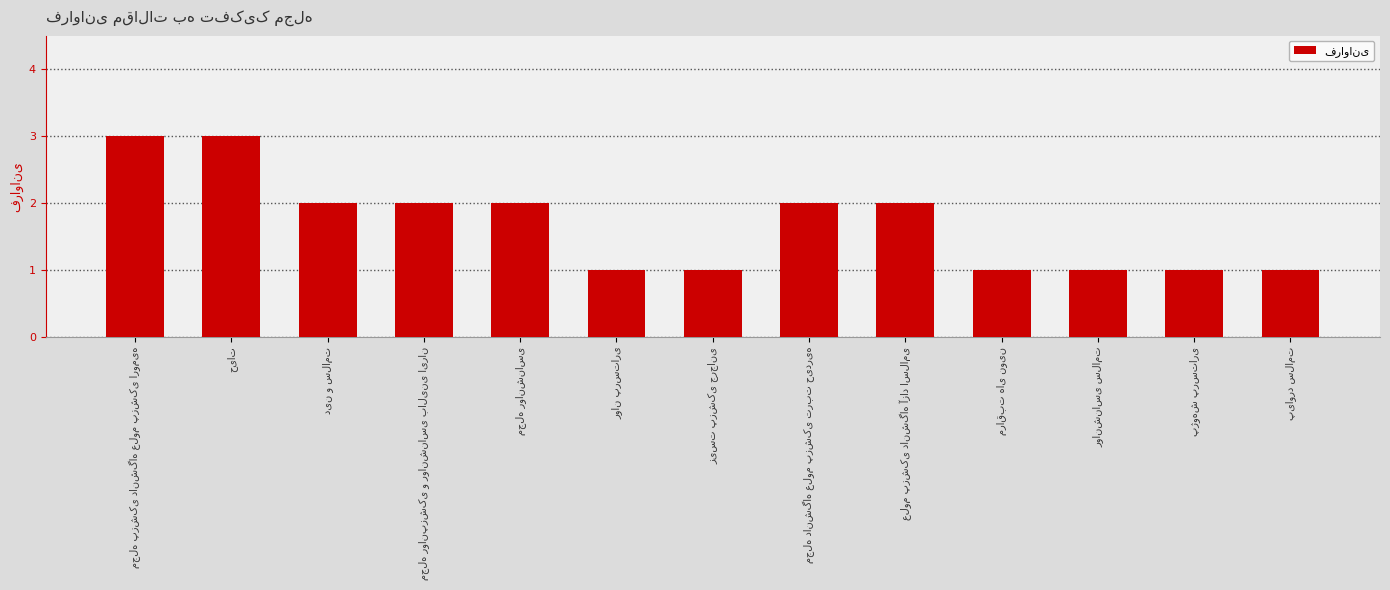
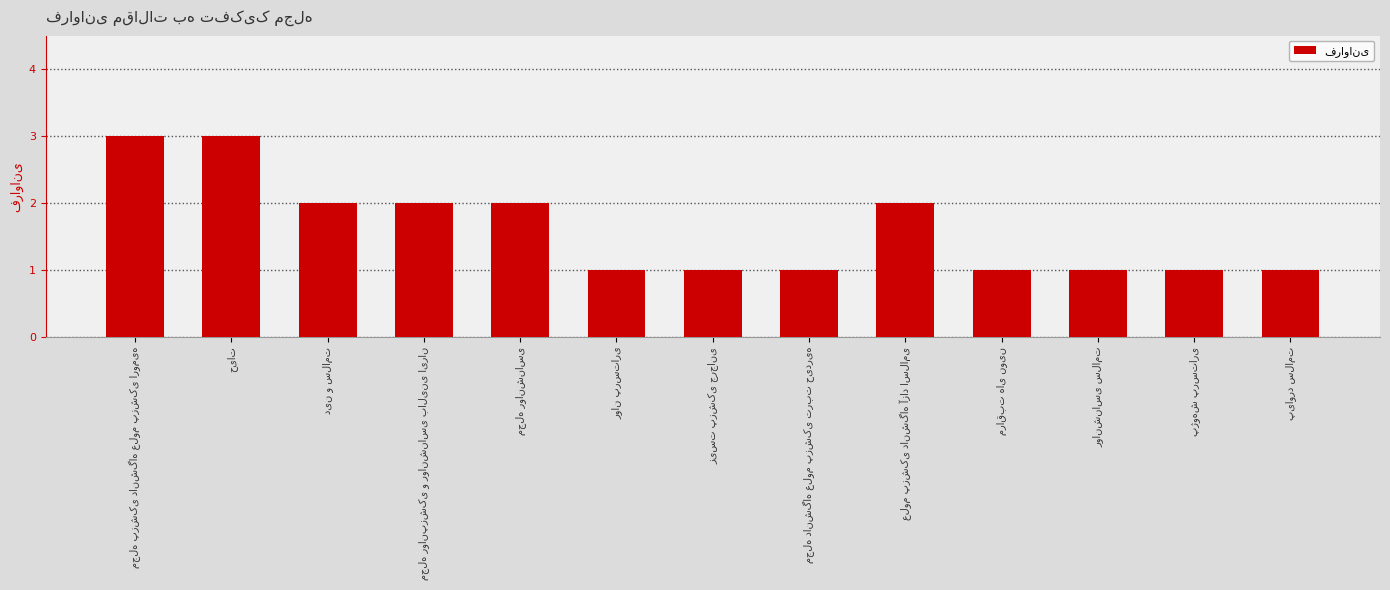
مجله دانشگاه علوم پزشکی تربت حیدریه: 2 -> 1
